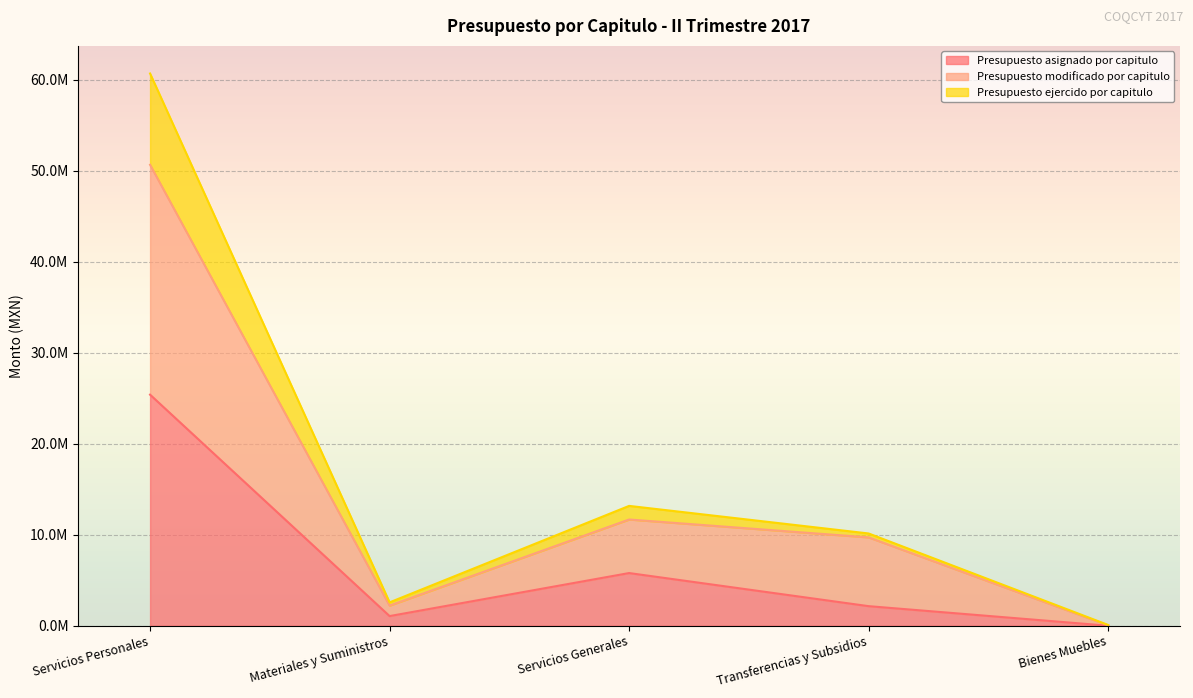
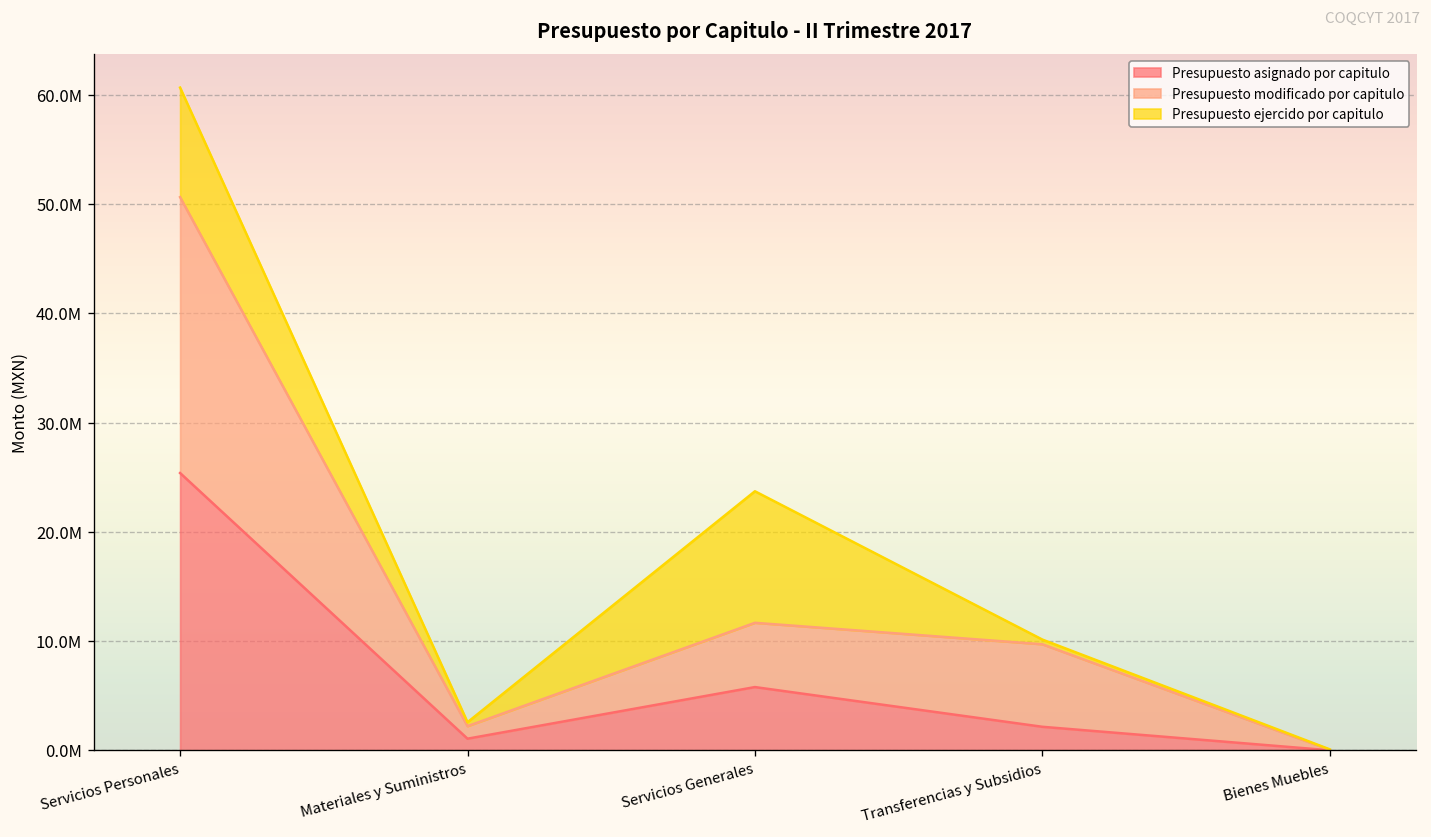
Presupuesto ejercido por capitulo, Servicios Generales: 1000000 -> 12000000
